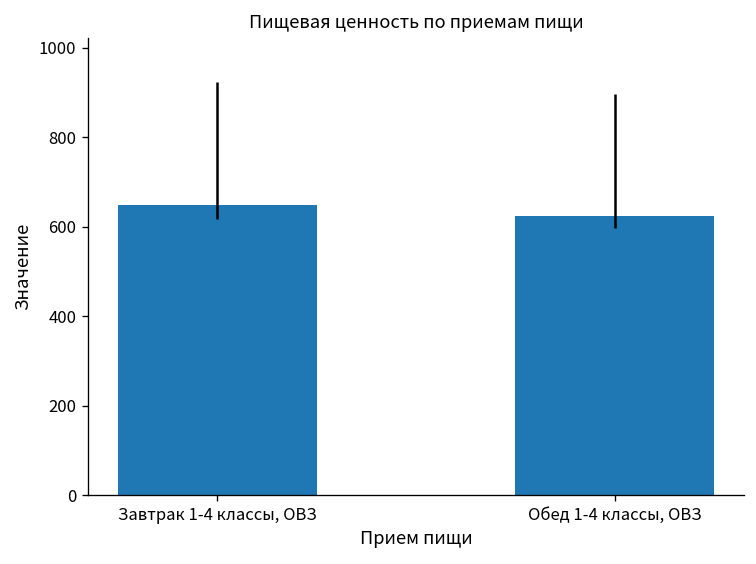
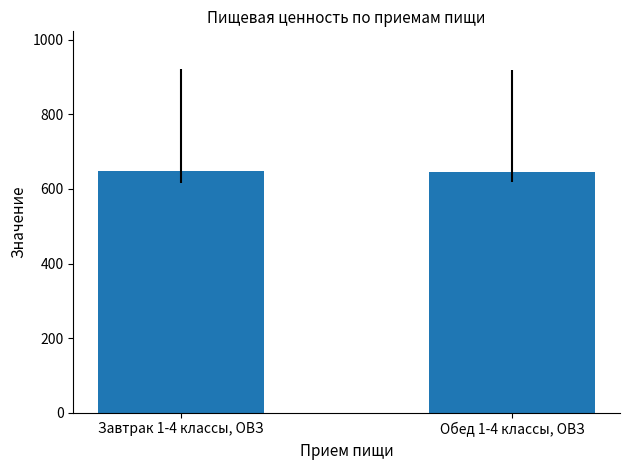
Обед 1-4 классы, ОВЗ: 620 -> 650
